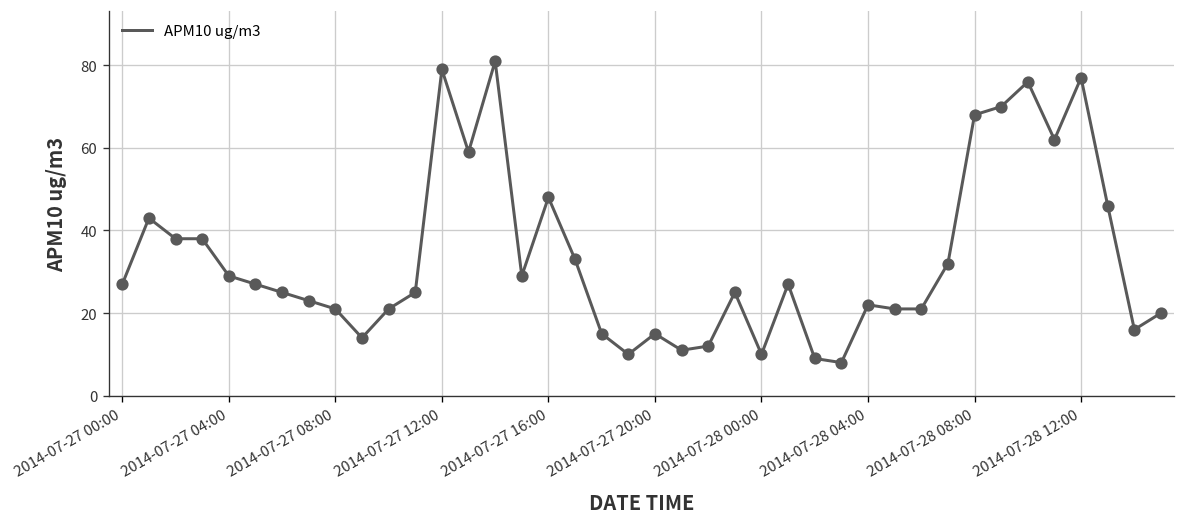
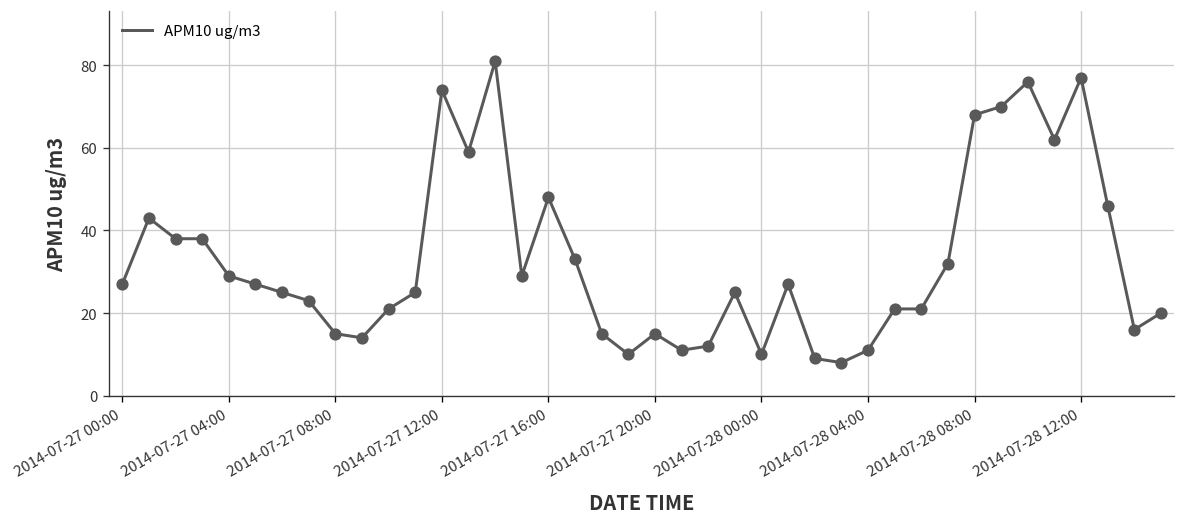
2014-07-27 08:00: 21 -> 15
2014-07-27 12:00: 79 -> 74
2014-07-28 04:00: 22 -> 11
